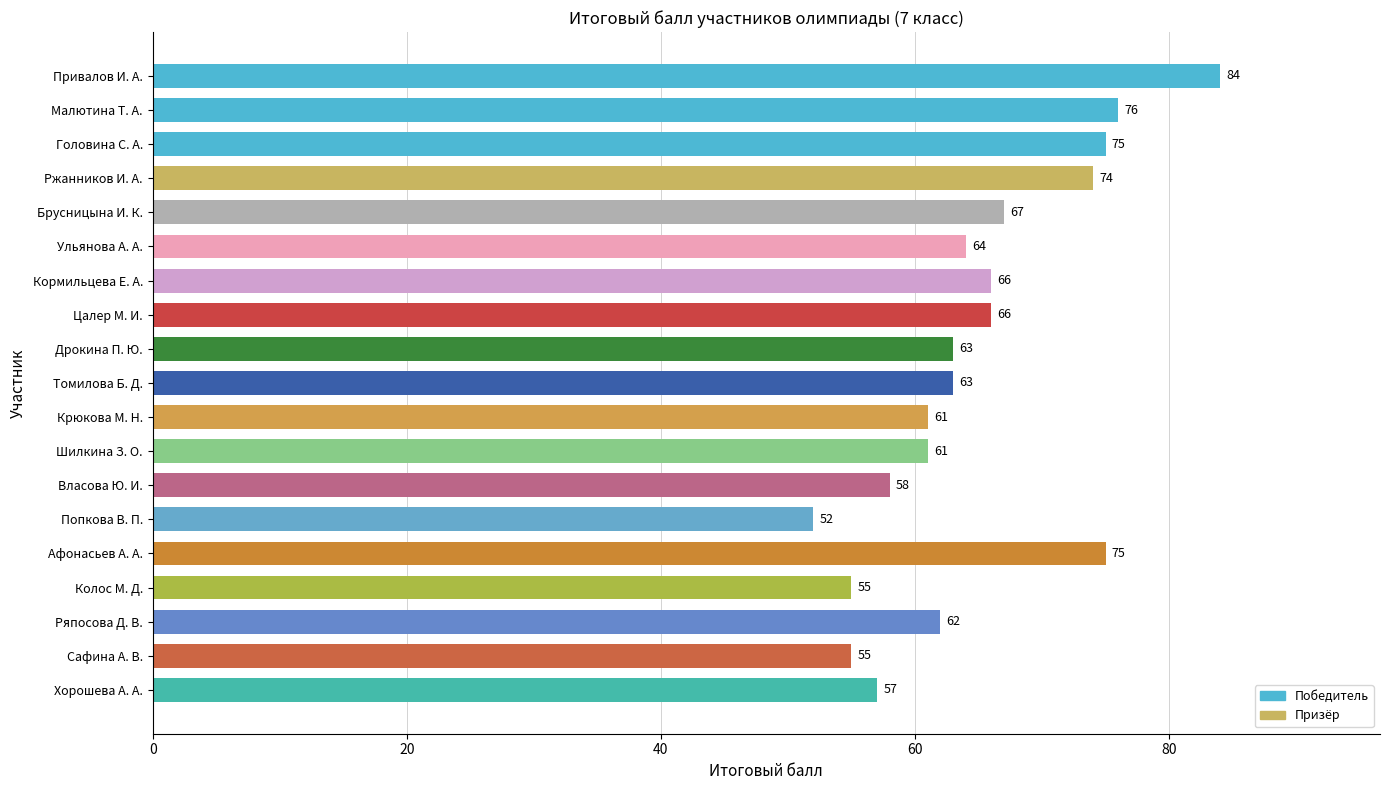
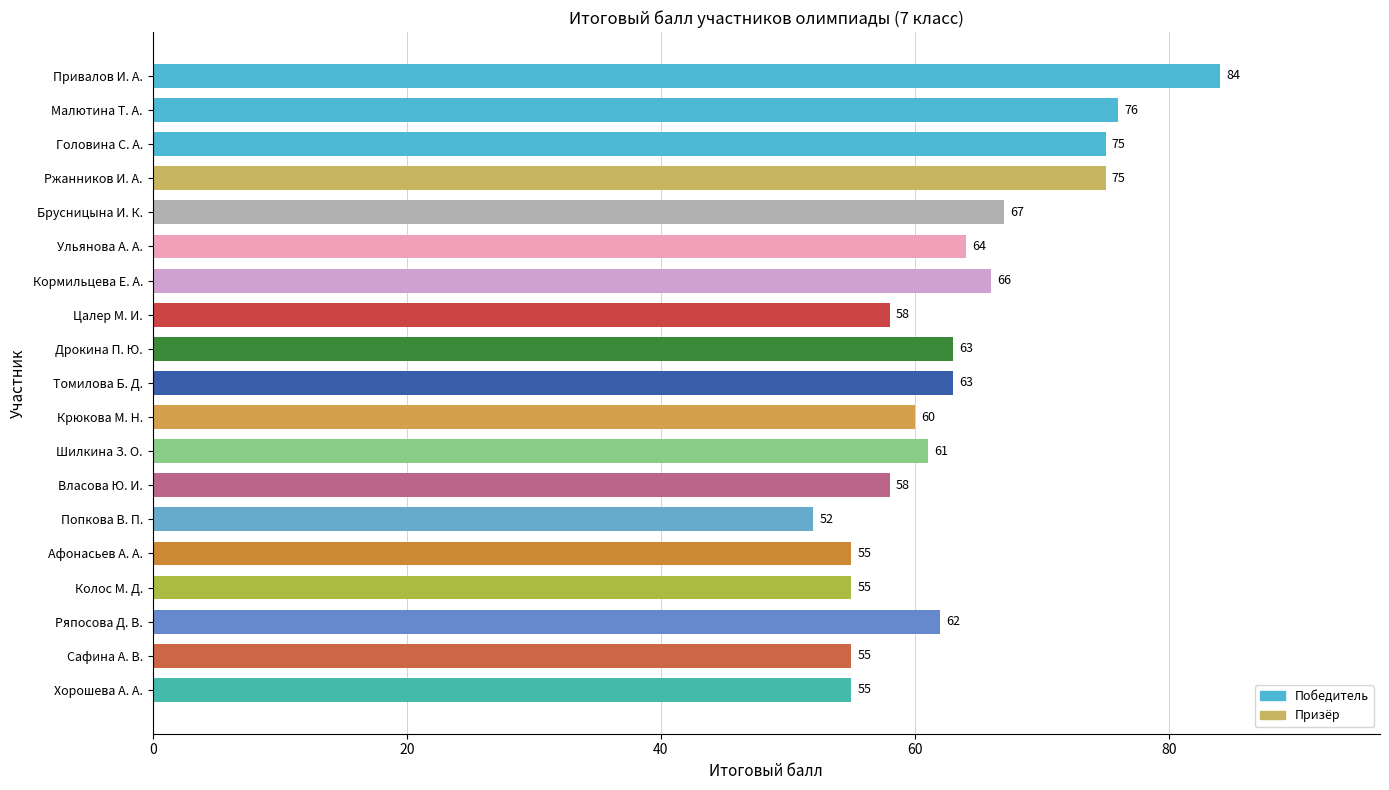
Ржанников И. А.: 74 -> 75
Цалер М. И.: 66 -> 58
Крюкова М. Н.: 61 -> 60
Афонасьев А. А.: 75 -> 55
Хорошева А. А.: 57 -> 55
